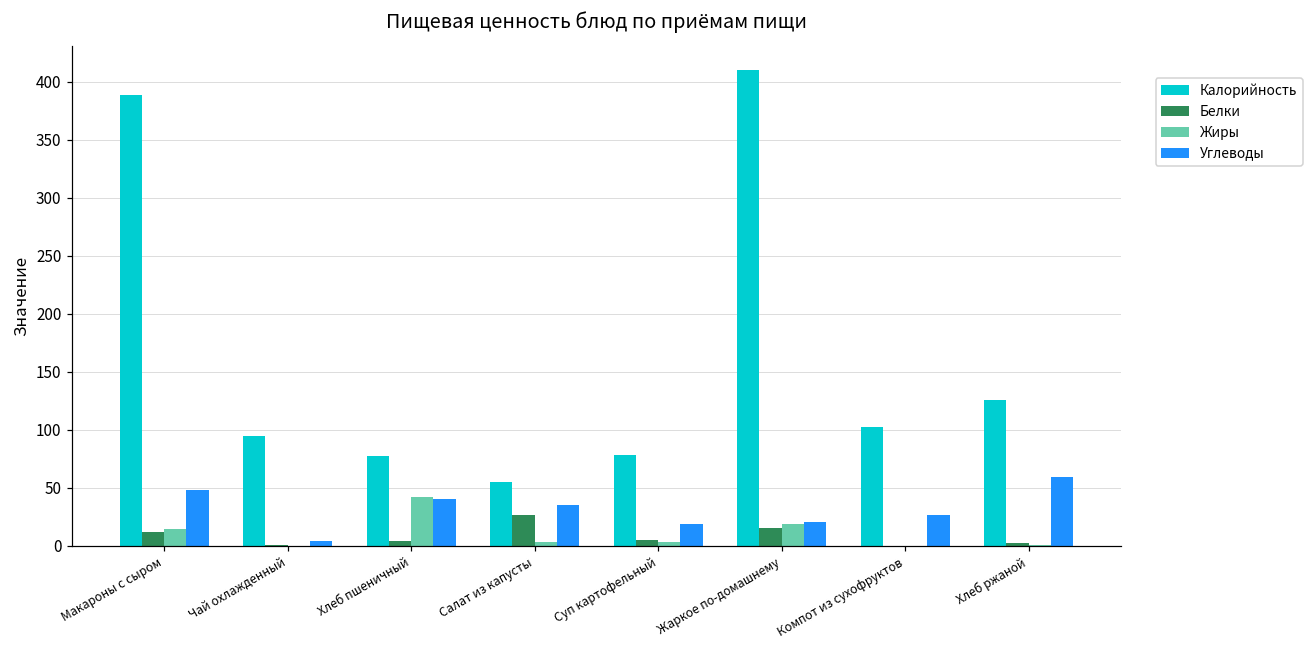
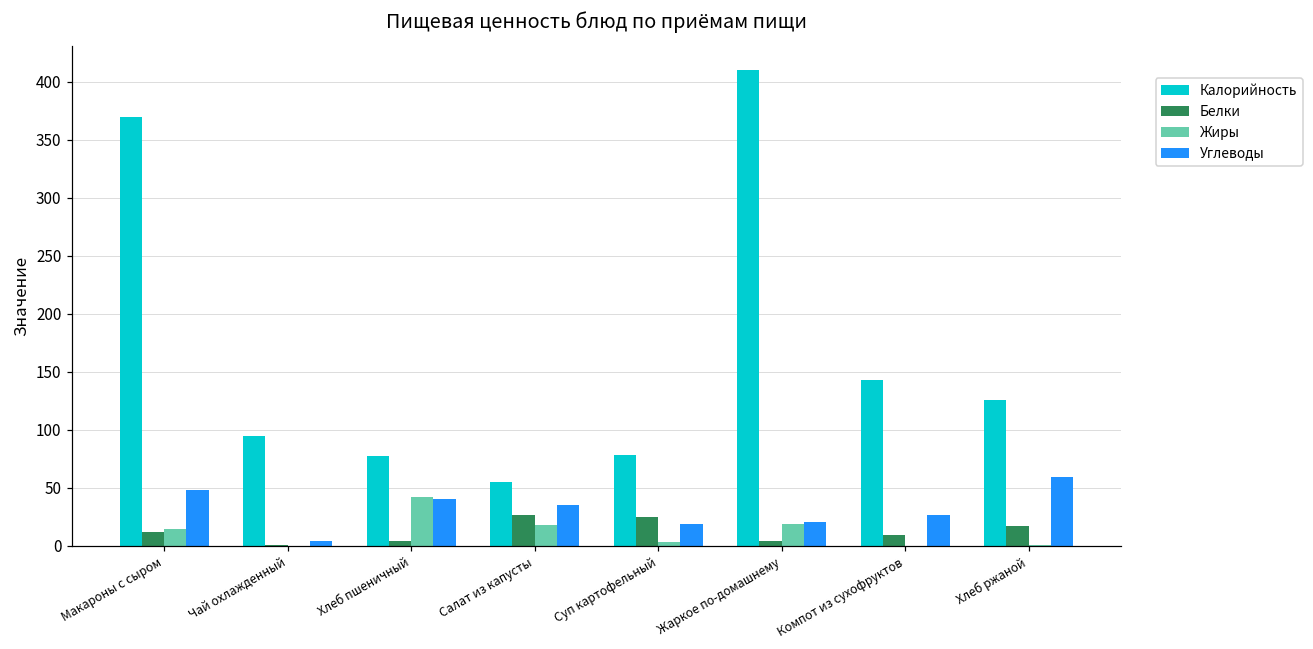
Калорийность, Макароны с сыром: 388 -> 369
Жиры, Салат из капусты: 3 -> 18
Белки, Суп картофельный: 5 -> 24
Белки, Жаркое по-домашнему: 16 -> 5
Калорийность, Компот из сухофруктов: 102 -> 143
Белки, Компот из сухофруктов: 0 -> 9
Белки, Хлеб ржаной: 3 -> 17
